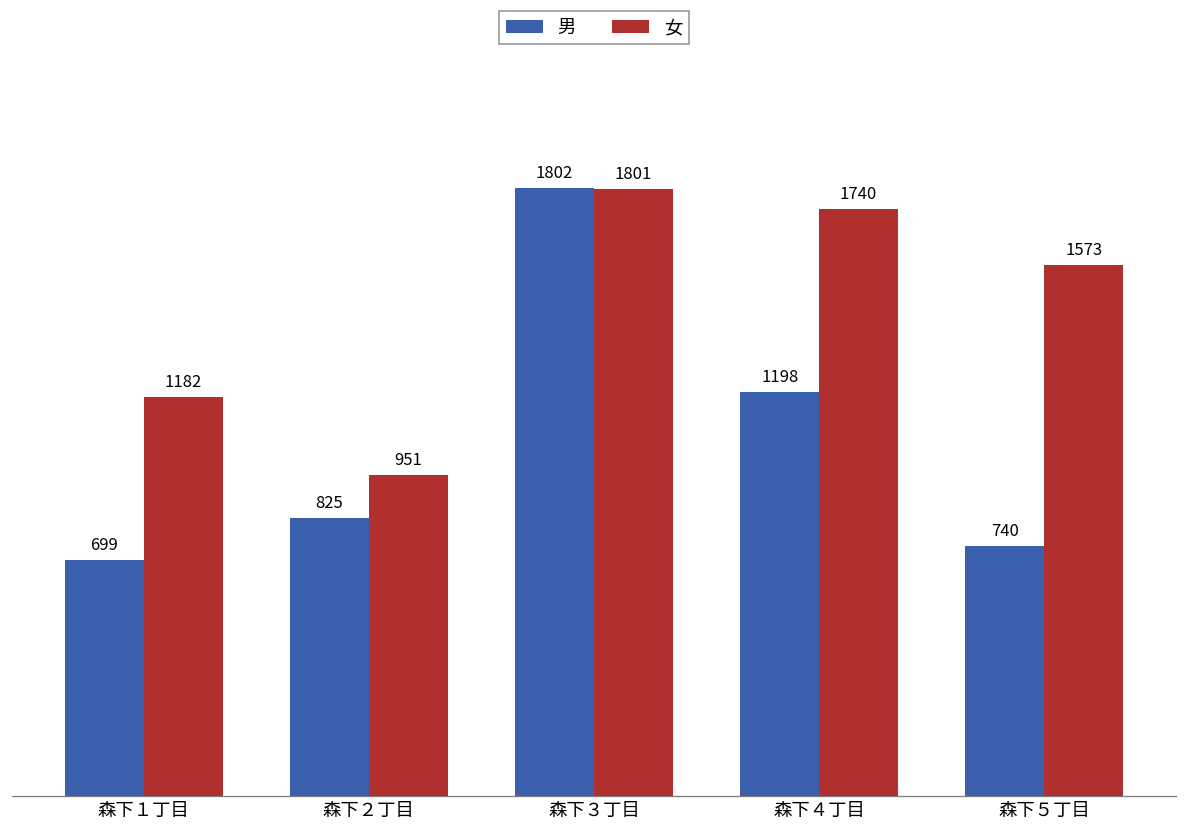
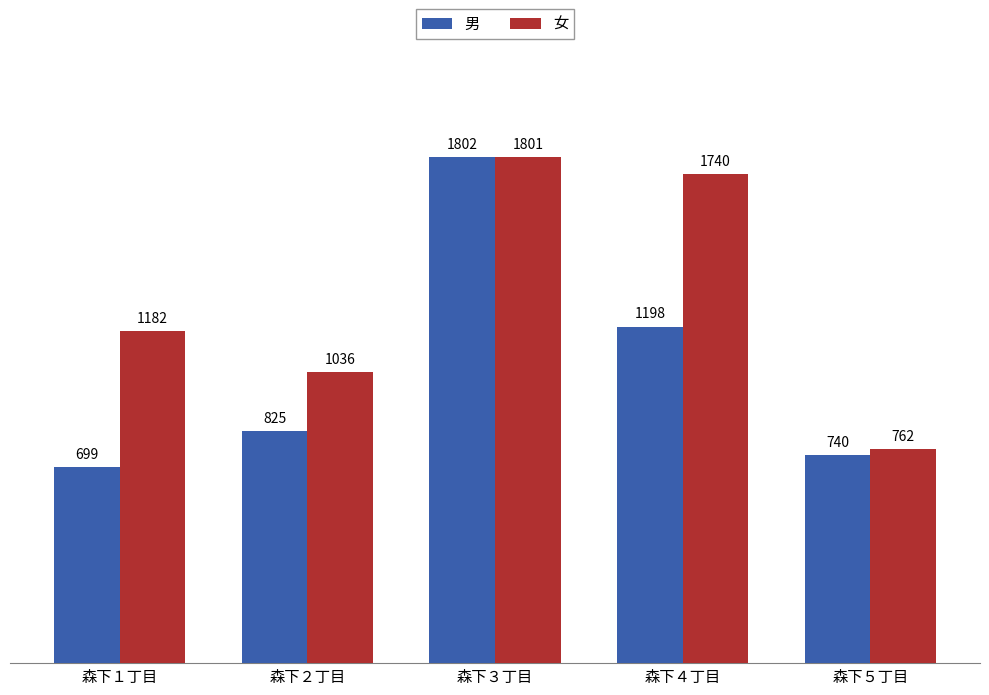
女, 森下２丁目: 951 -> 1036
女, 森下５丁目: 1573 -> 762
